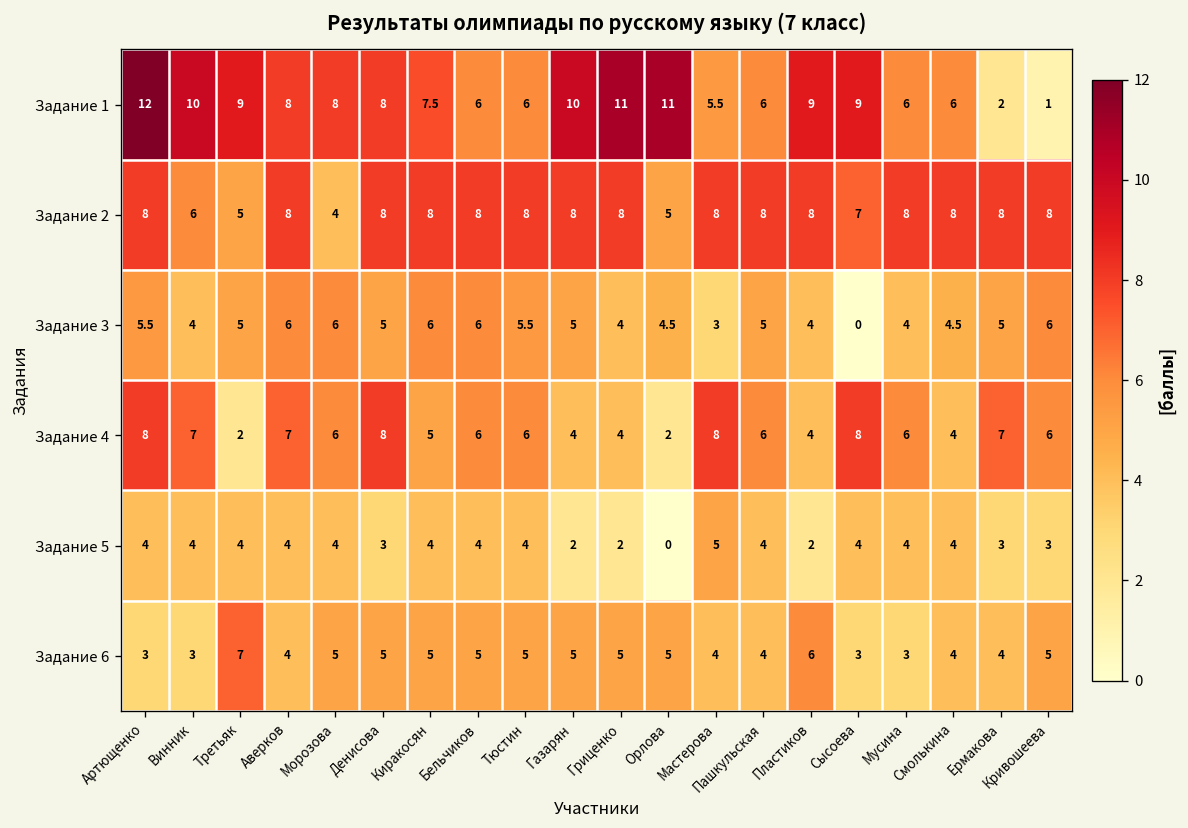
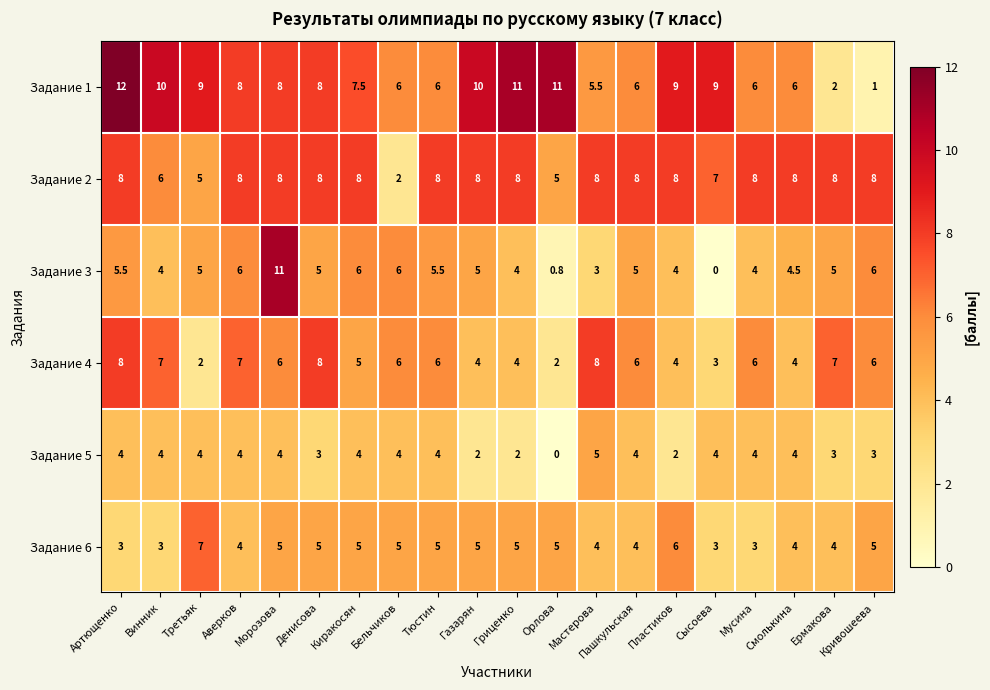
Задание 2, Морозова: 4 -> 8
Задание 2, Бельчиков: 8 -> 2
Задание 3, Морозова: 6 -> 11
Задание 3, Орлова: 4.5 -> 0.8
Задание 4, Сысоева: 8 -> 3
